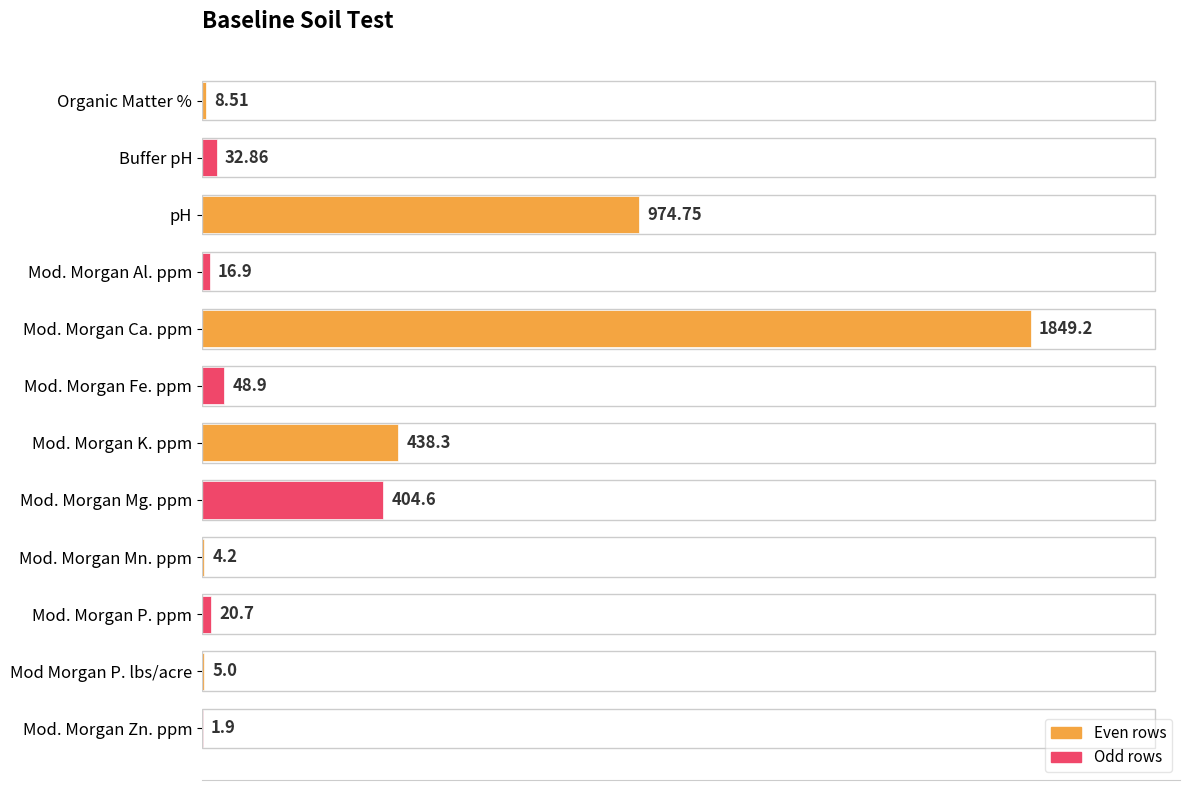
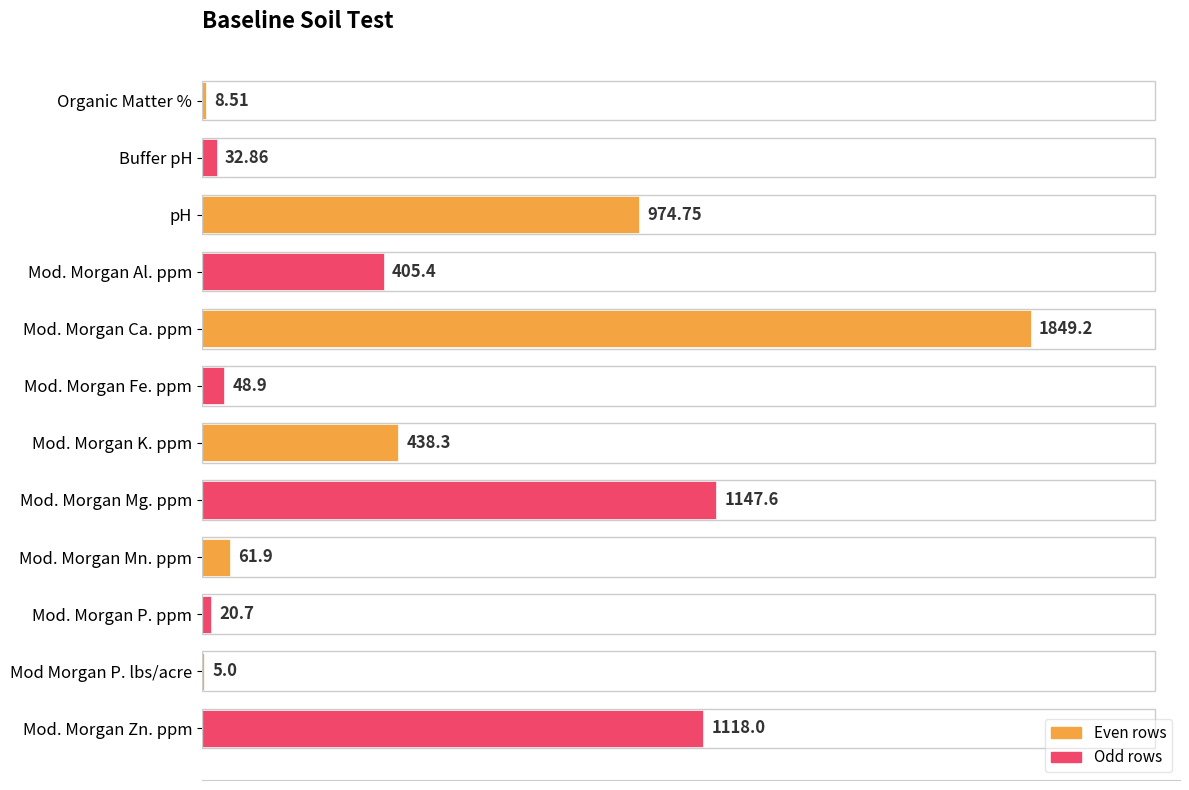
Mod. Morgan Al. ppm: 16.9 -> 405.4
Mod. Morgan Mg. ppm: 404.6 -> 1147.6
Mod. Morgan Mn. ppm: 4.2 -> 61.9
Mod. Morgan Zn. ppm: 1.9 -> 1118.0
